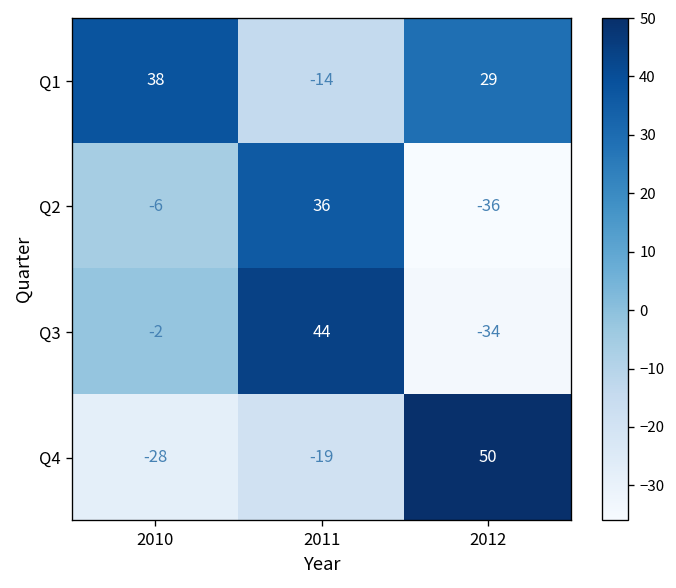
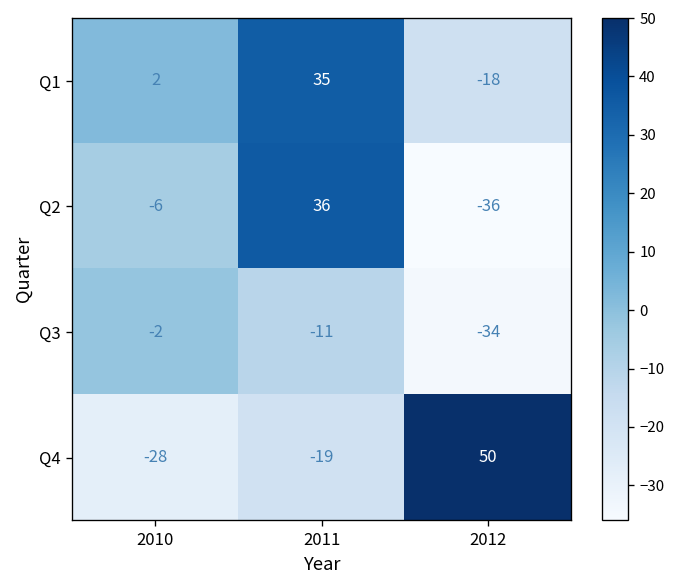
Q1, 2010: 38 -> 2
Q1, 2011: -14 -> 35
Q1, 2012: 29 -> -18
Q3, 2011: 44 -> -11
